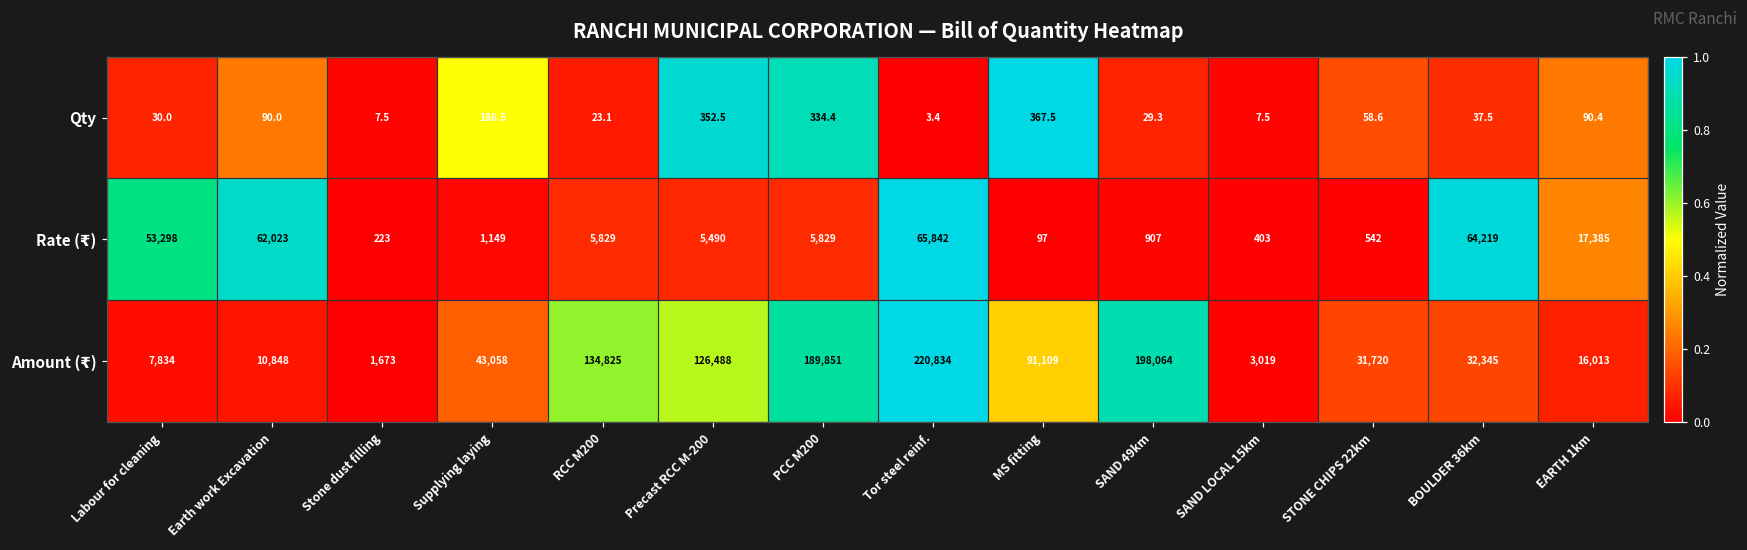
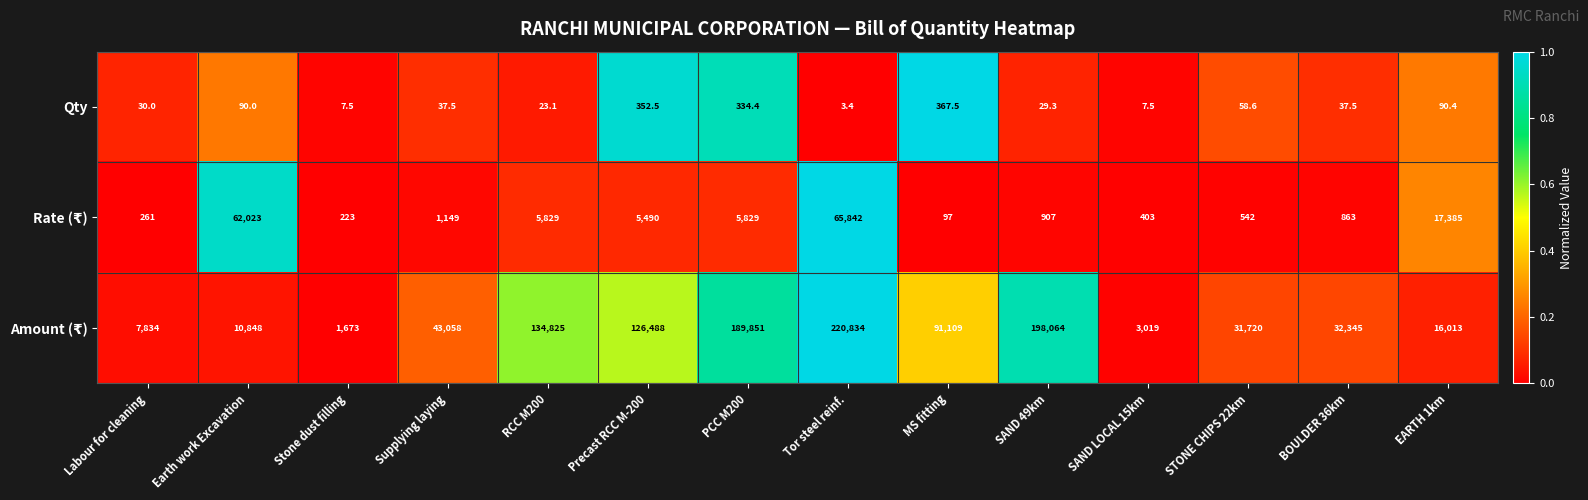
Qty, Supplying laying: 186.5 -> 37.5
Rate (₹), Labour for cleaning: 53,298 -> 261
Rate (₹), BOULDER 36km: 64,219 -> 863
